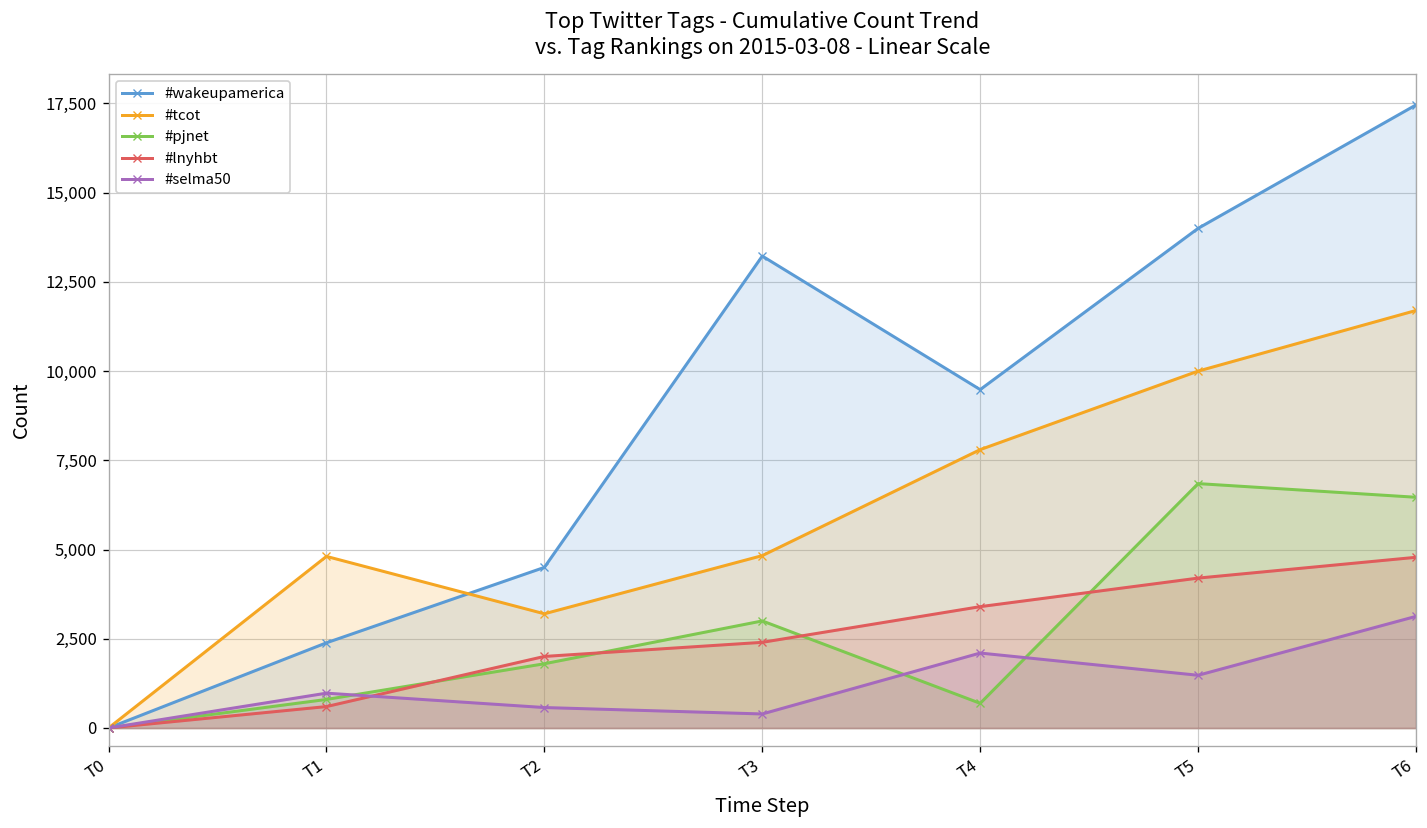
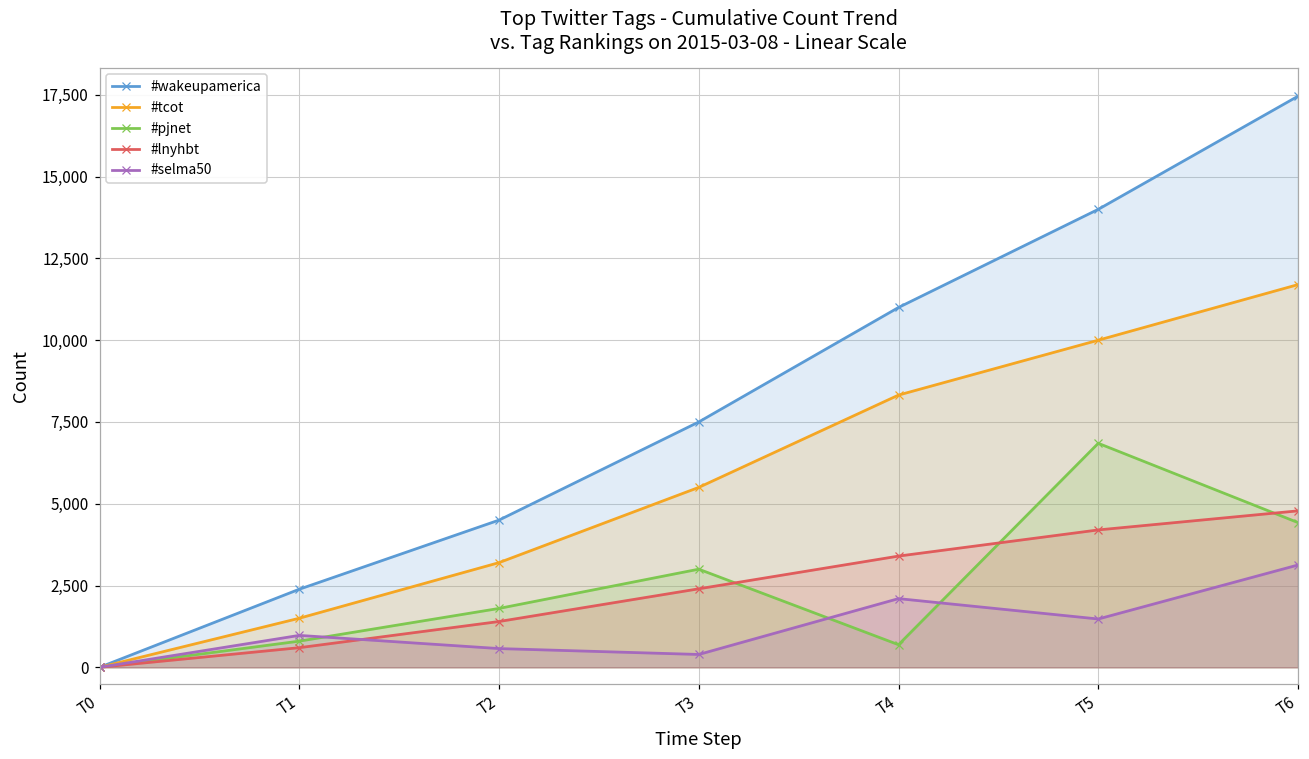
#tcot, T1: 4,800 -> 1,500
#lnyhbt, T2: 2,000 -> 1,400
#wakeupamerica, T3: 13,200 -> 7,500
#tcot, T3: 4,800 -> 5,500
#wakeupamerica, T4: 9,500 -> 11,000
#tcot, T4: 7,800 -> 8,300
#pjnet, T6: 6,500 -> 4,400
